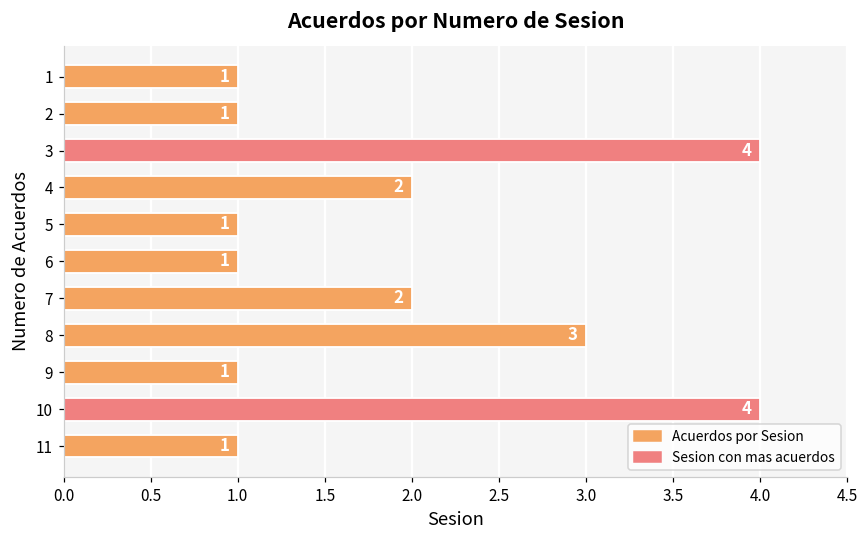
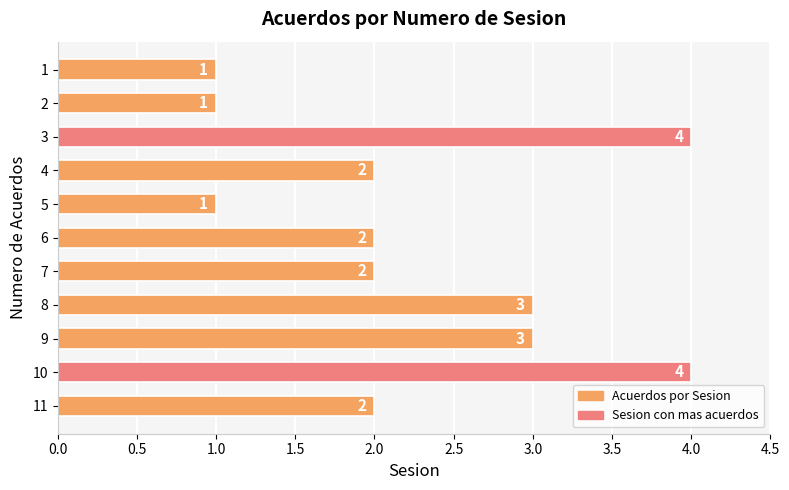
6: 1 -> 2
9: 1 -> 3
11: 1 -> 2
